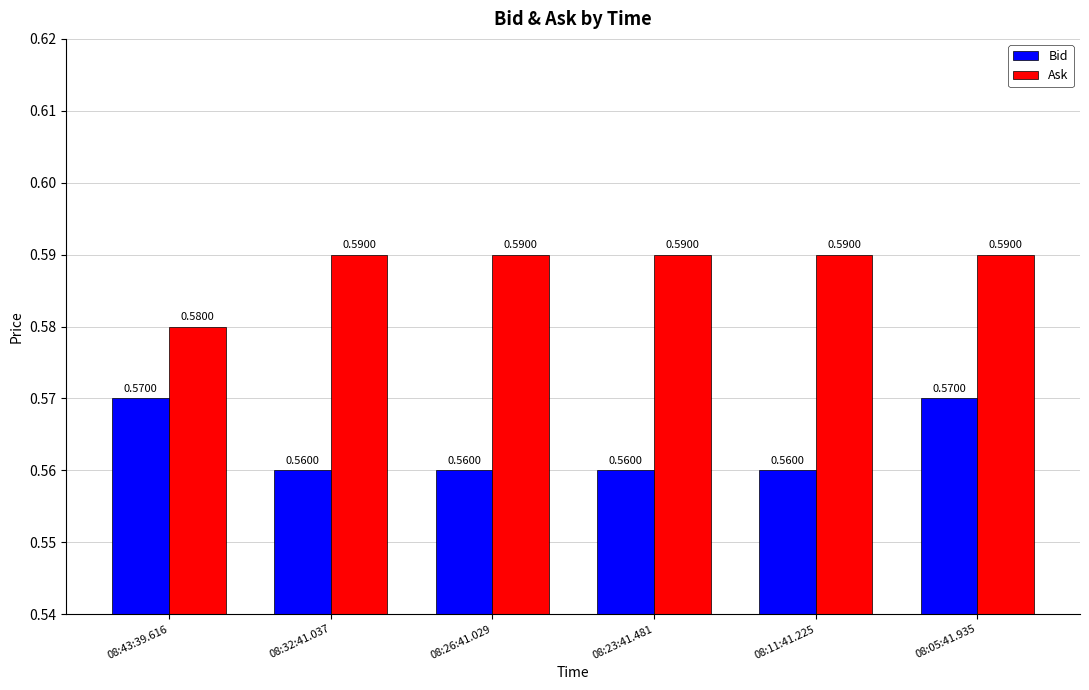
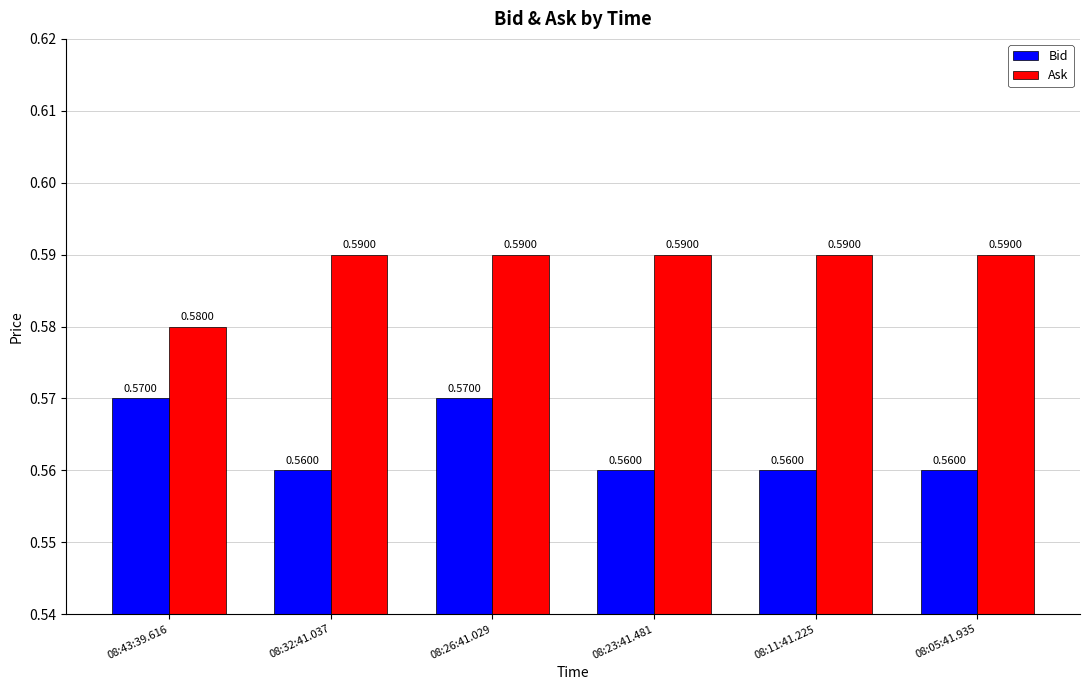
Bid, 08:26:41.029: 0.5600 -> 0.5700
Bid, 08:05:41.935: 0.5700 -> 0.5600
